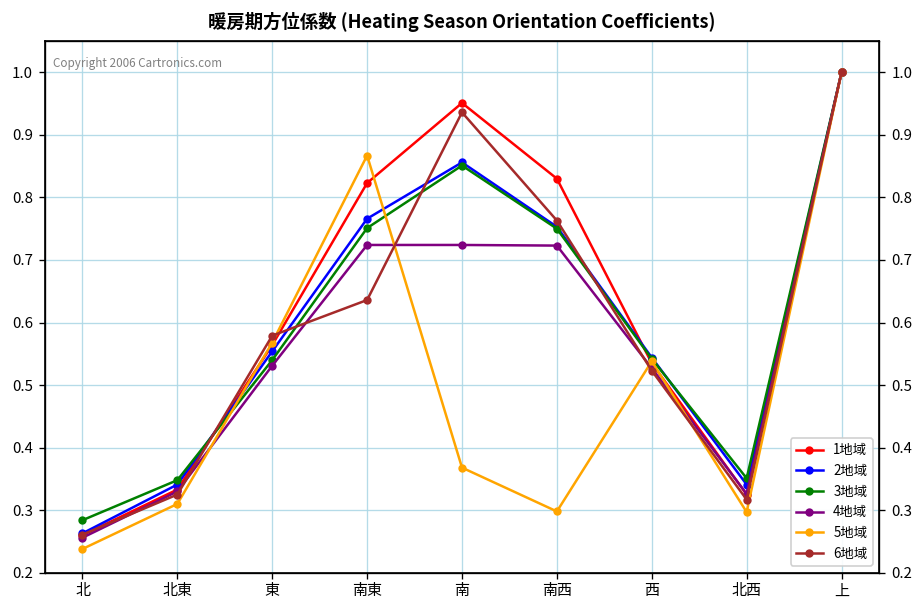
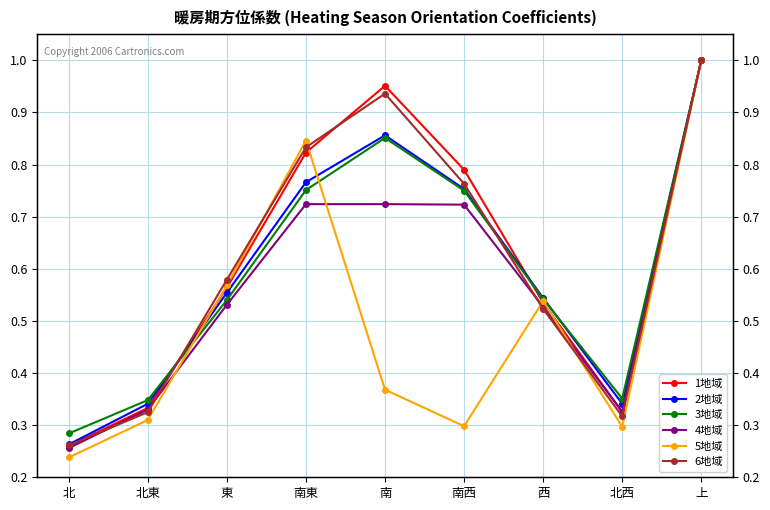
5地域, 南東: 0.87 -> 0.85
6地域, 南東: 0.64 -> 0.83
1地域, 南西: 0.83 -> 0.79
